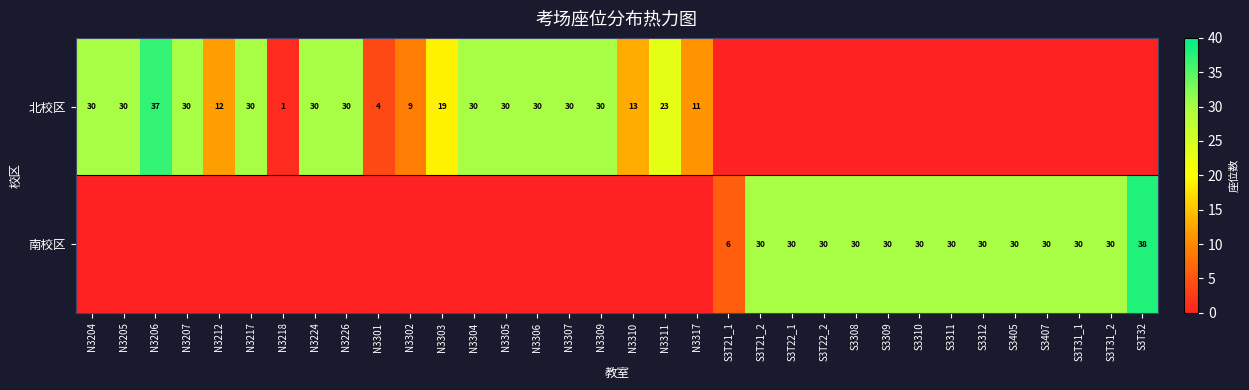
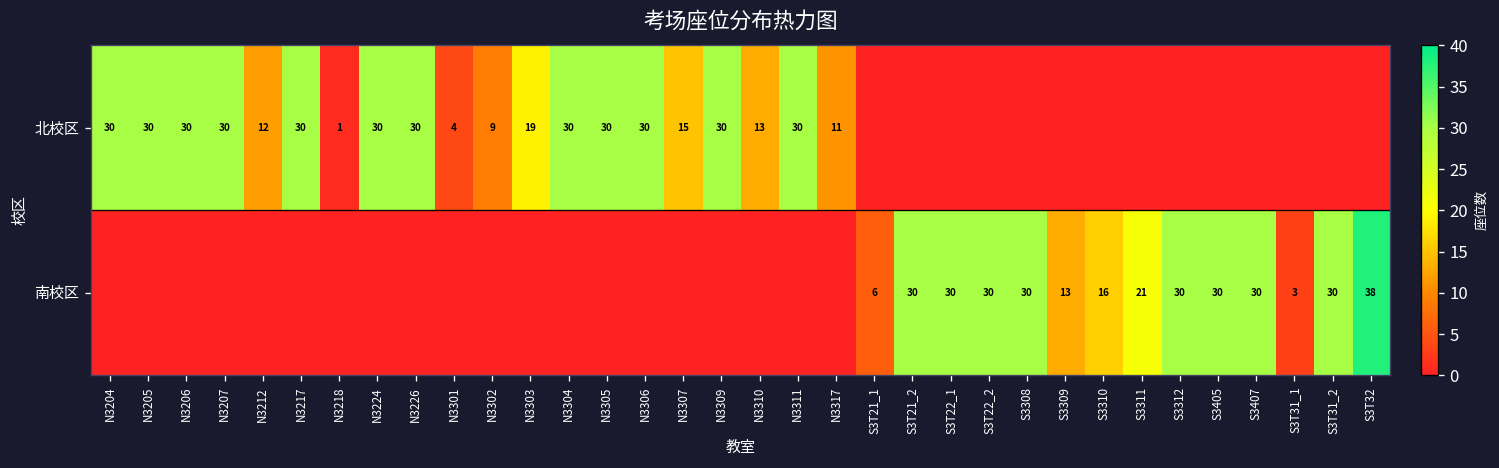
北校区, N3206: 37 -> 30
北校区, N3307: 30 -> 15
北校区, N3311: 23 -> 30
南校区, S3309: 30 -> 13
南校区, S3310: 30 -> 16
南校区, S3311: 30 -> 21
南校区, S3T31_1: 30 -> 3
